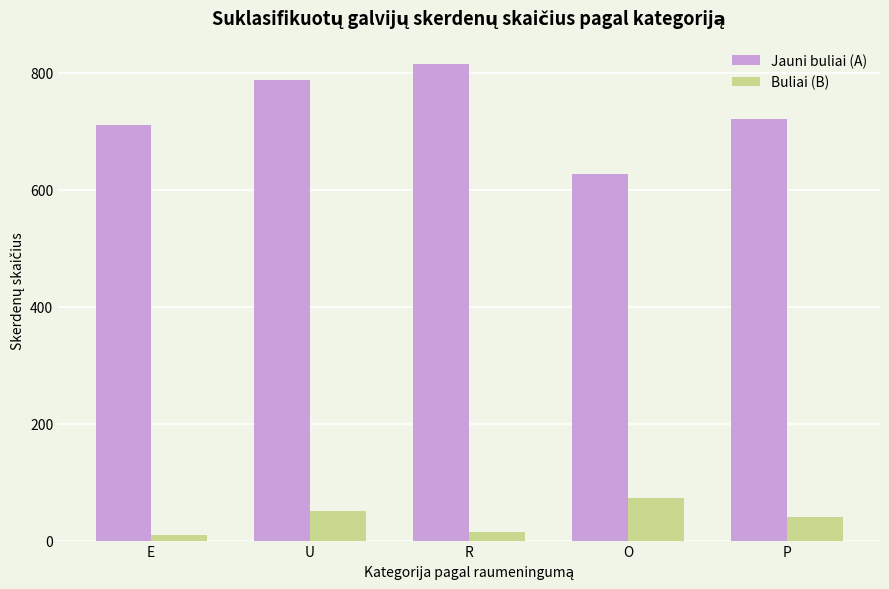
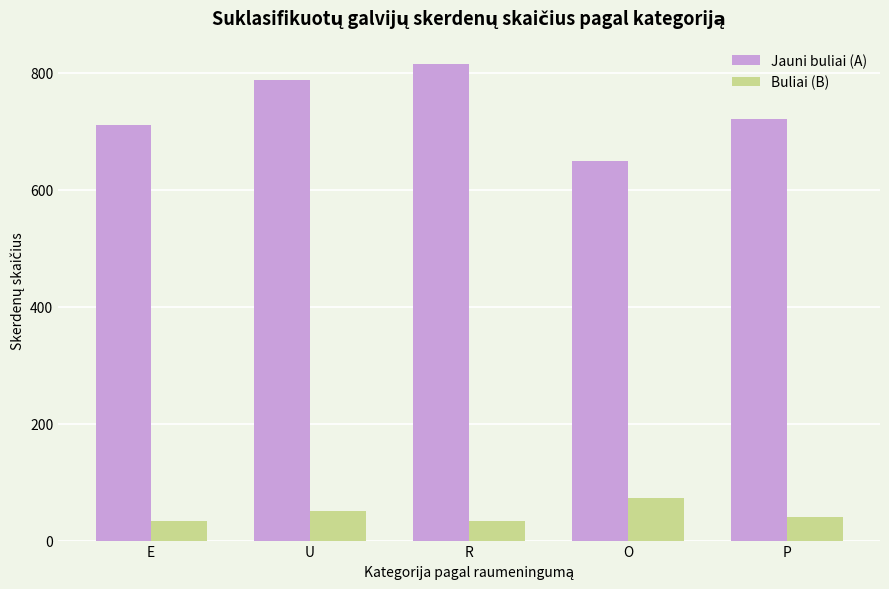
Buliai (B), E: 10 -> 30
Buliai (B), R: 10 -> 30
Jauni buliai (A), O: 630 -> 650
